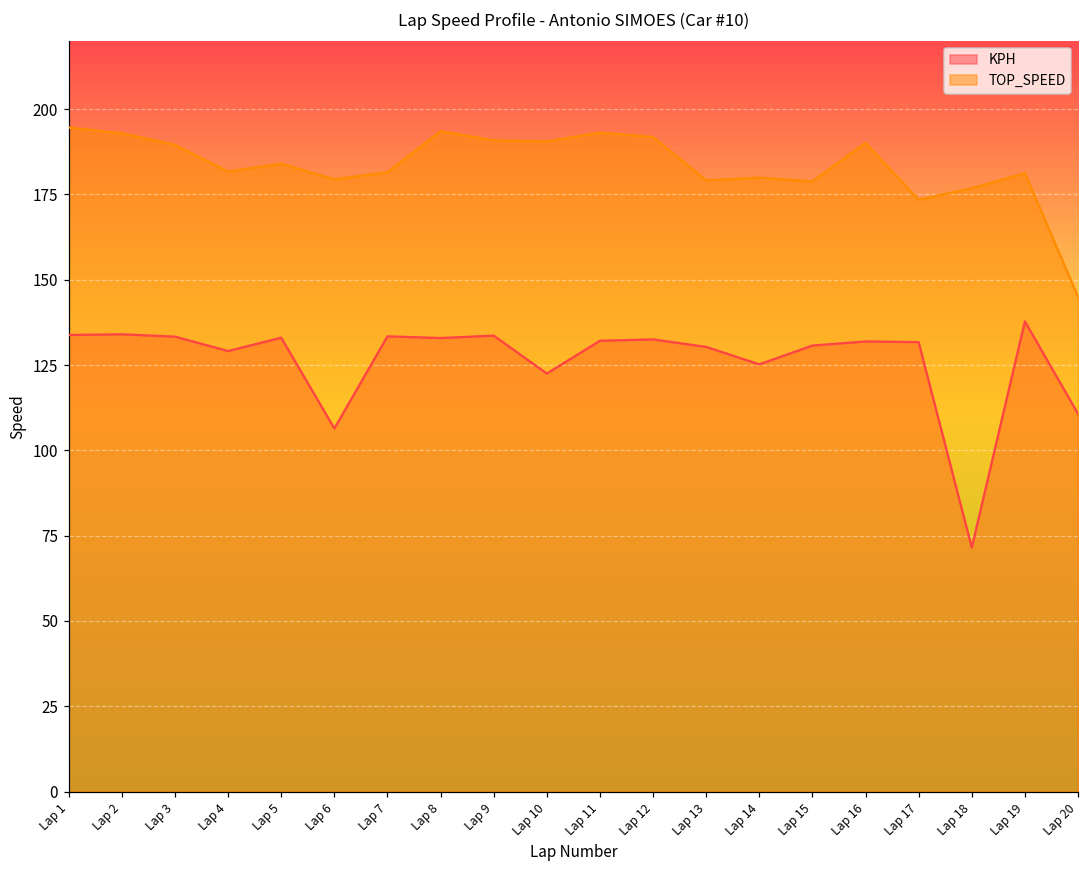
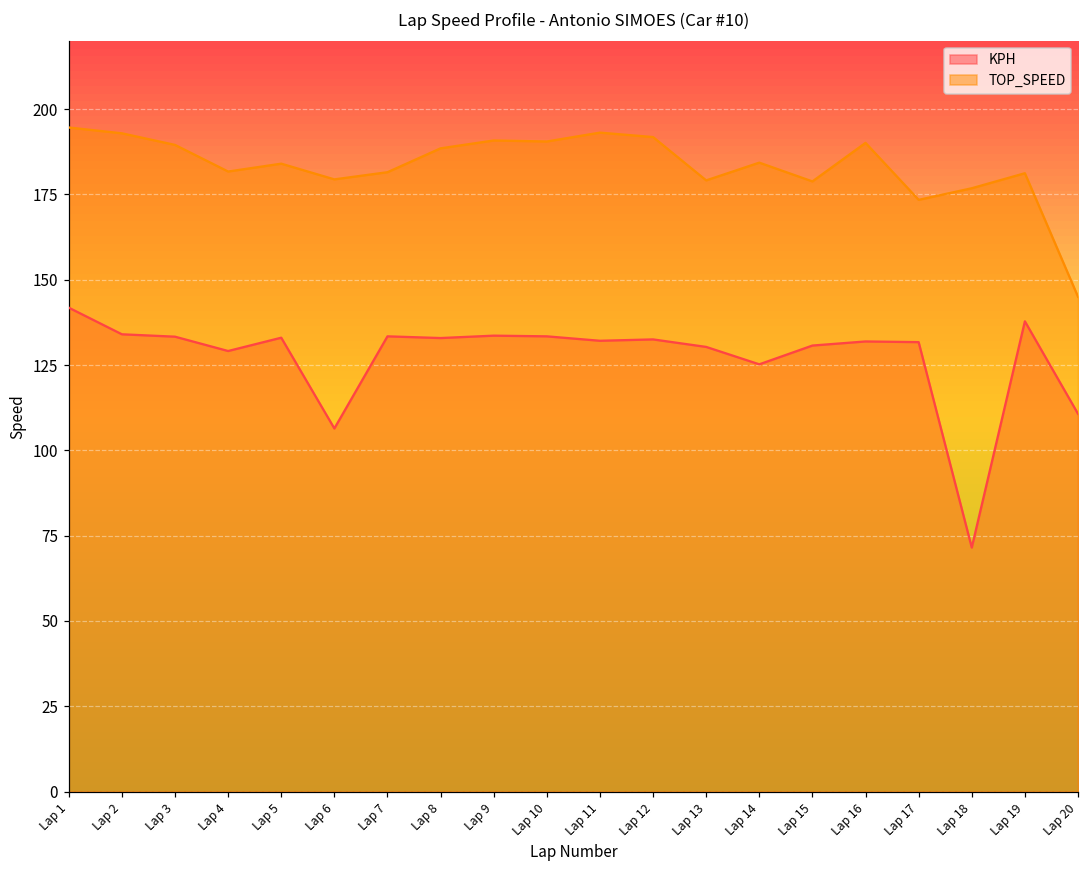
KPH, Lap 1: 134 -> 142
TOP_SPEED, Lap 8: 194 -> 189
KPH, Lap 10: 123 -> 133
TOP_SPEED, Lap 14: 180 -> 184
